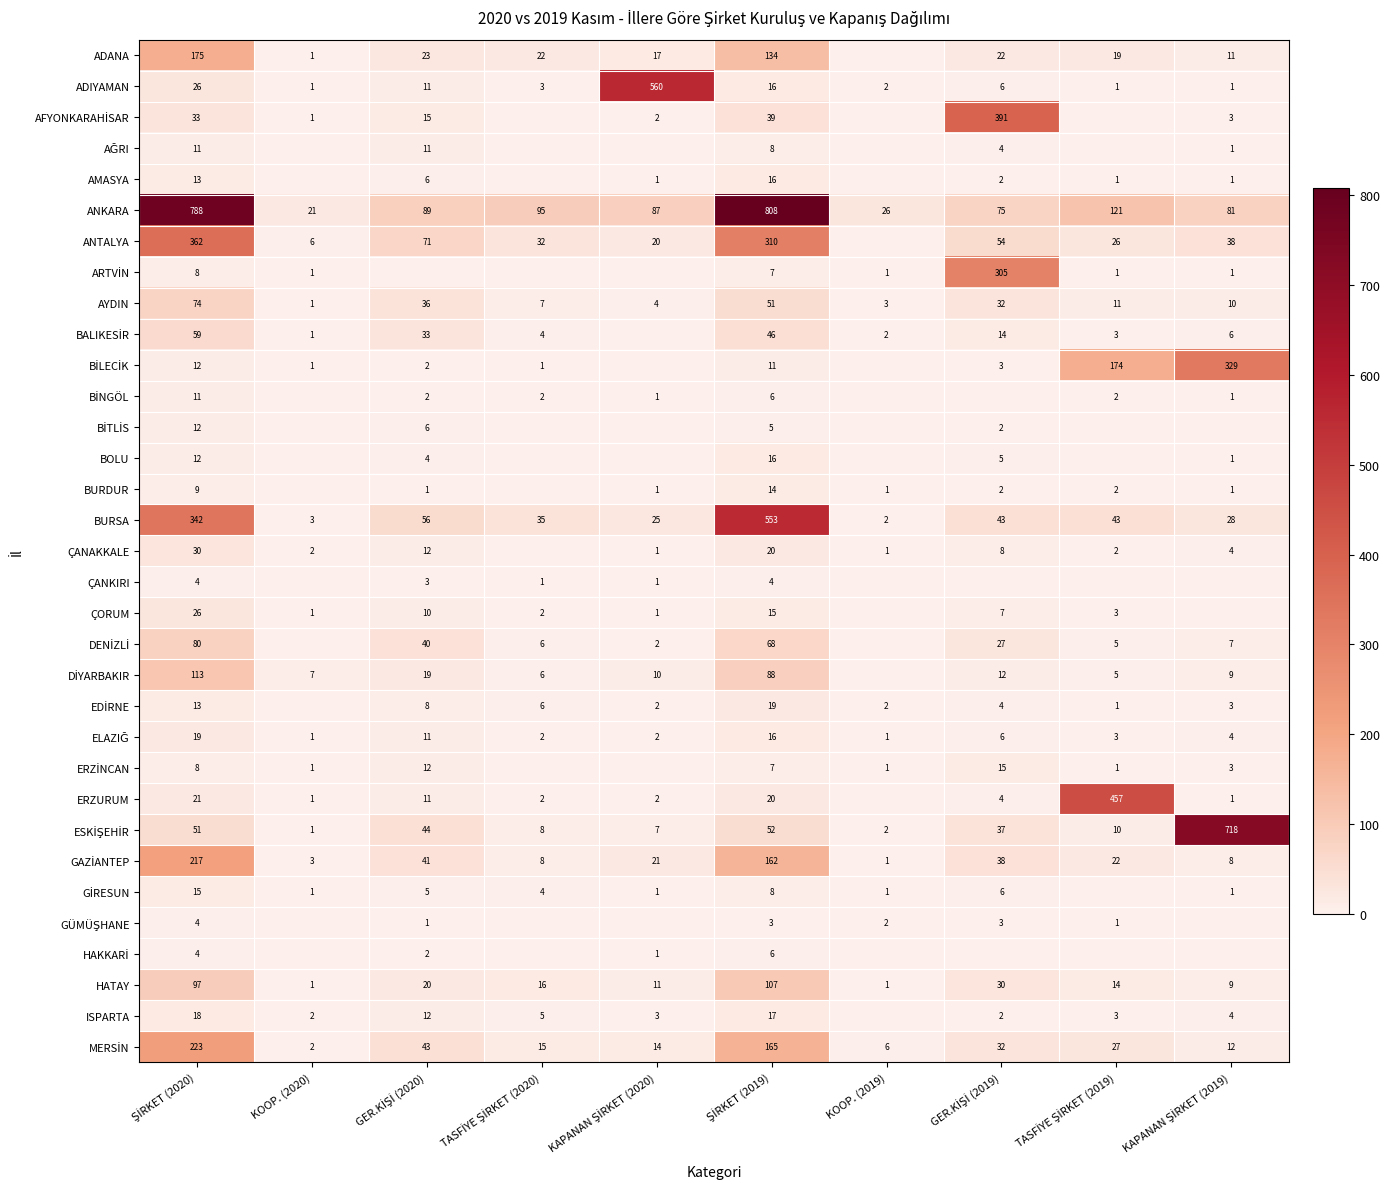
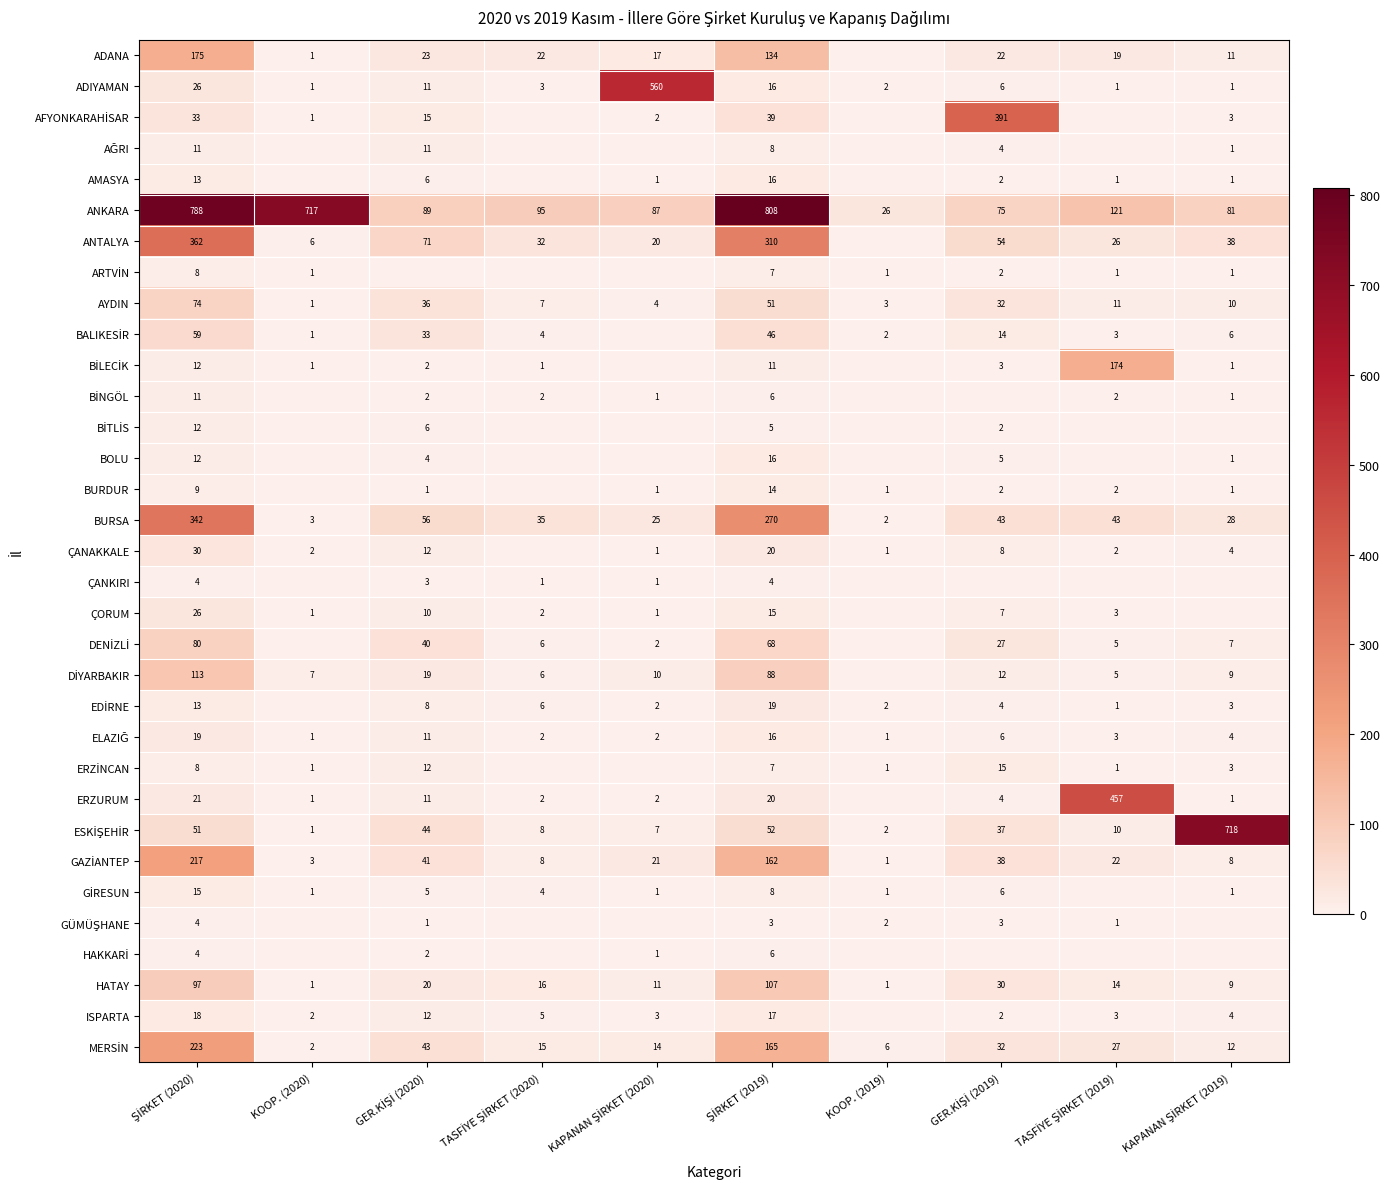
ANKARA, KOOP. (2020): 21 -> 717
ARTVİN, GER.KİŞİ (2019): 305 -> 2
BİLECİK, KAPANAN ŞİRKET (2019): 329 -> 1
BURSA, ŞİRKET (2019): 553 -> 270
